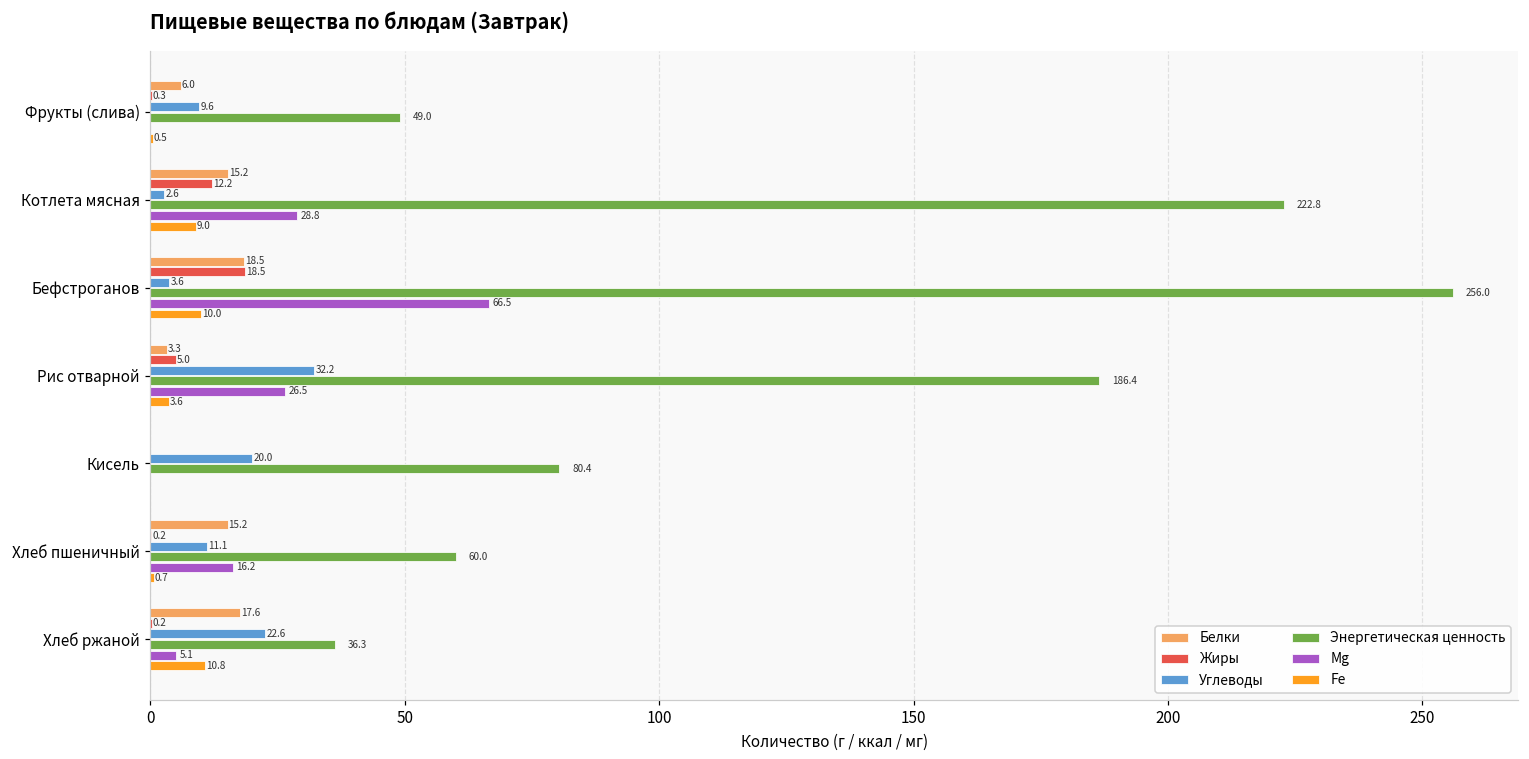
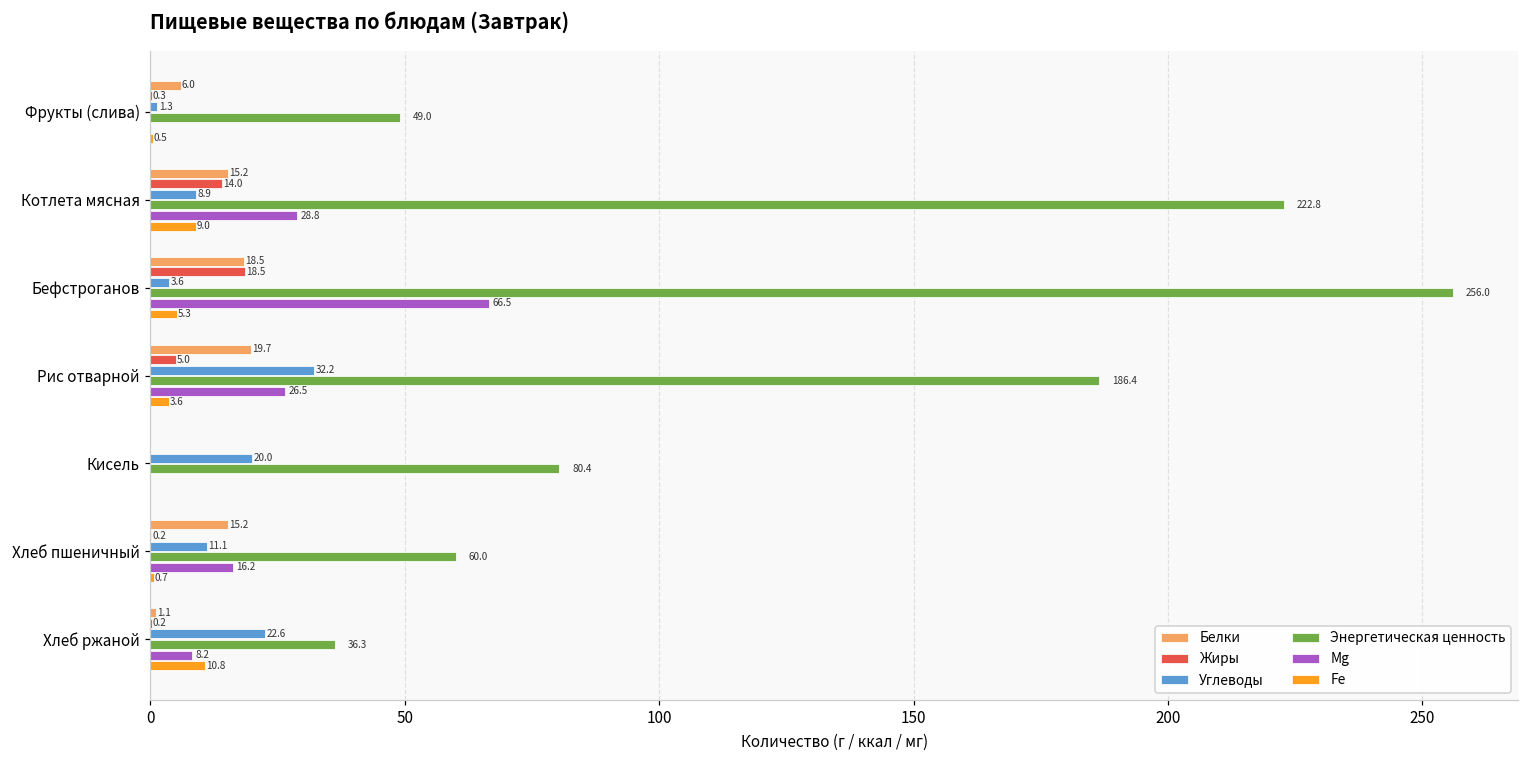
Углеводы, Фрукты (слива): 9.6 -> 1.3
Жиры, Котлета мясная: 12.2 -> 14.0
Углеводы, Котлета мясная: 2.6 -> 8.9
Fe, Бефстроганов: 10.0 -> 5.3
Белки, Рис отварной: 3.3 -> 19.7
Белки, Хлеб ржаной: 17.6 -> 1.1
Mg, Хлеб ржаной: 5.1 -> 8.2
